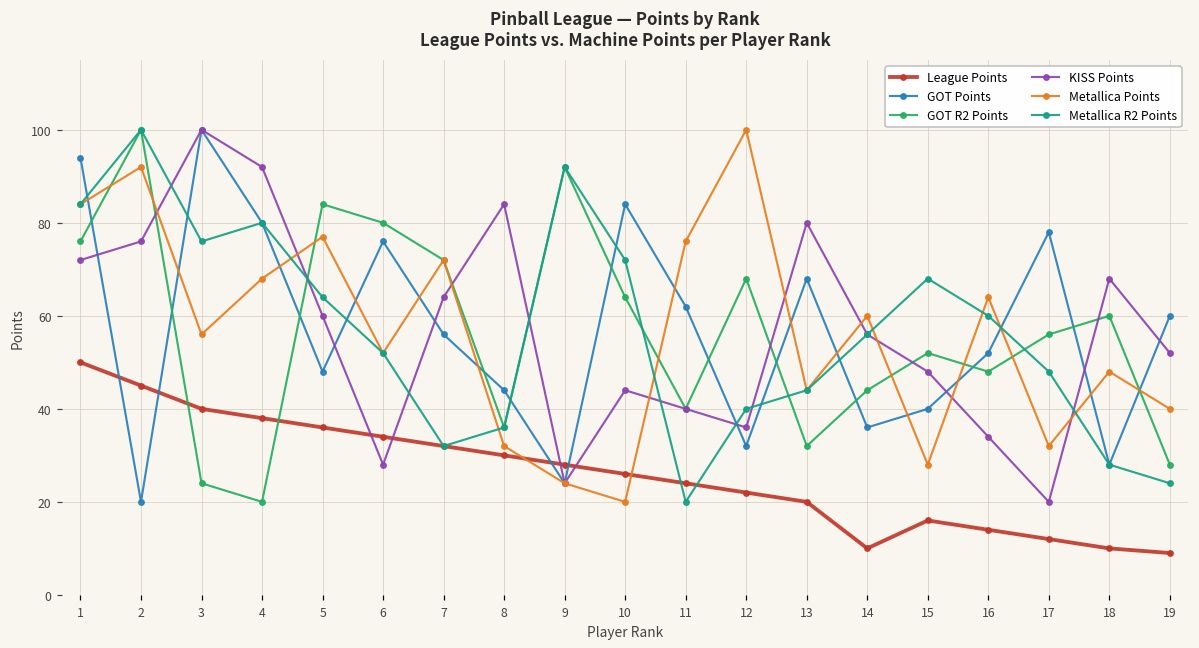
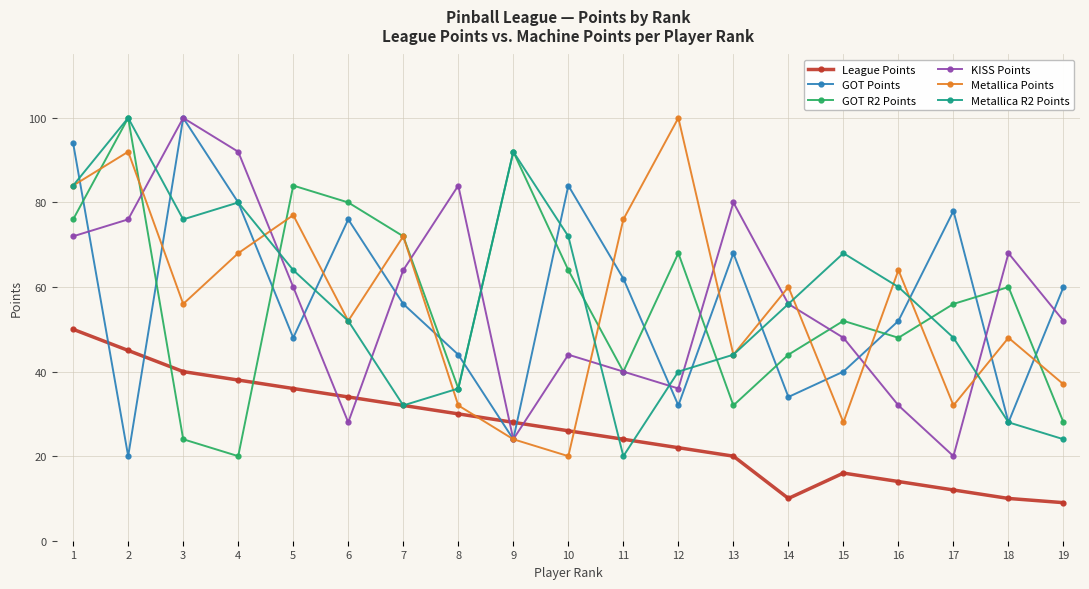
GOT Points, 14: 36 -> 34
KISS Points, 16: 34 -> 32
Metallica Points, 19: 40 -> 37
